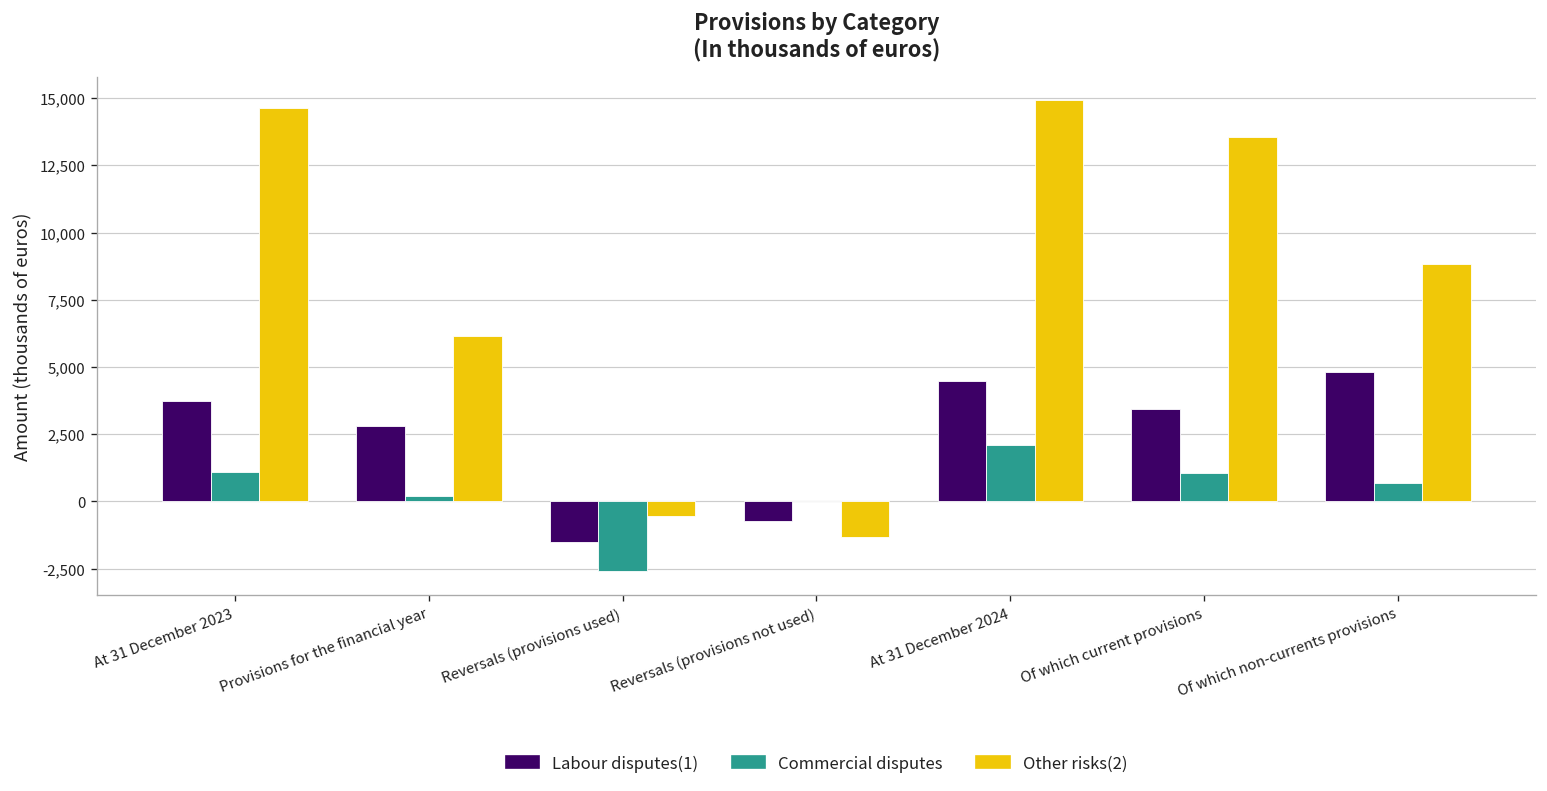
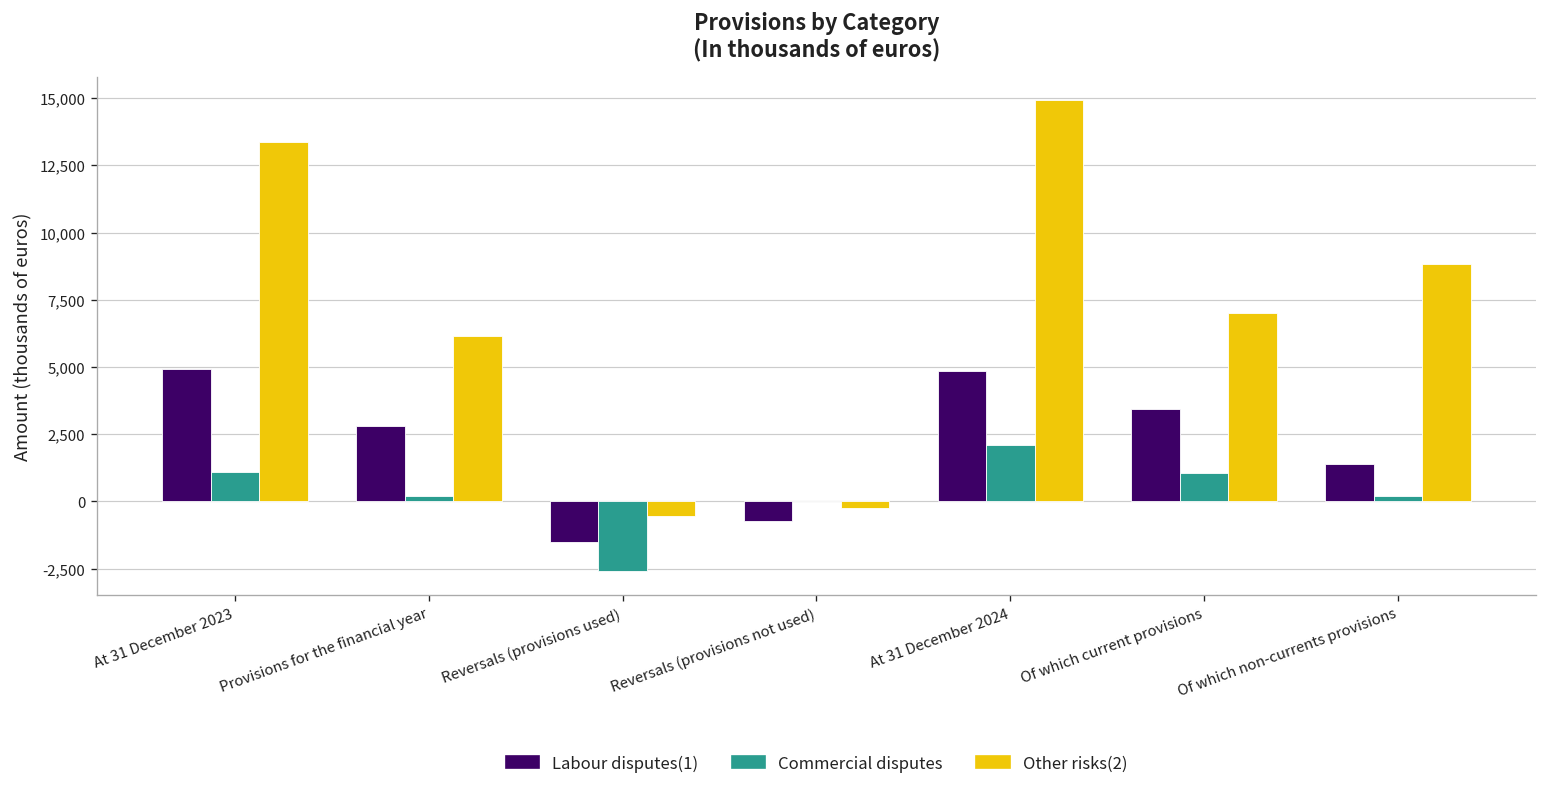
Labour disputes(1), At 31 December 2023: 3,700 -> 4,900
Other risks(2), At 31 December 2023: 14,600 -> 13,400
Other risks(2), Reversals (provisions not used): -1,300 -> -200
Labour disputes(1), At 31 December 2024: 4,500 -> 4,900
Other risks(2), Of which current provisions: 13,600 -> 7,000
Labour disputes(1), Of which non-currents provisions: 4,800 -> 1,400
Commercial disputes, Of which non-currents provisions: 700 -> 200
